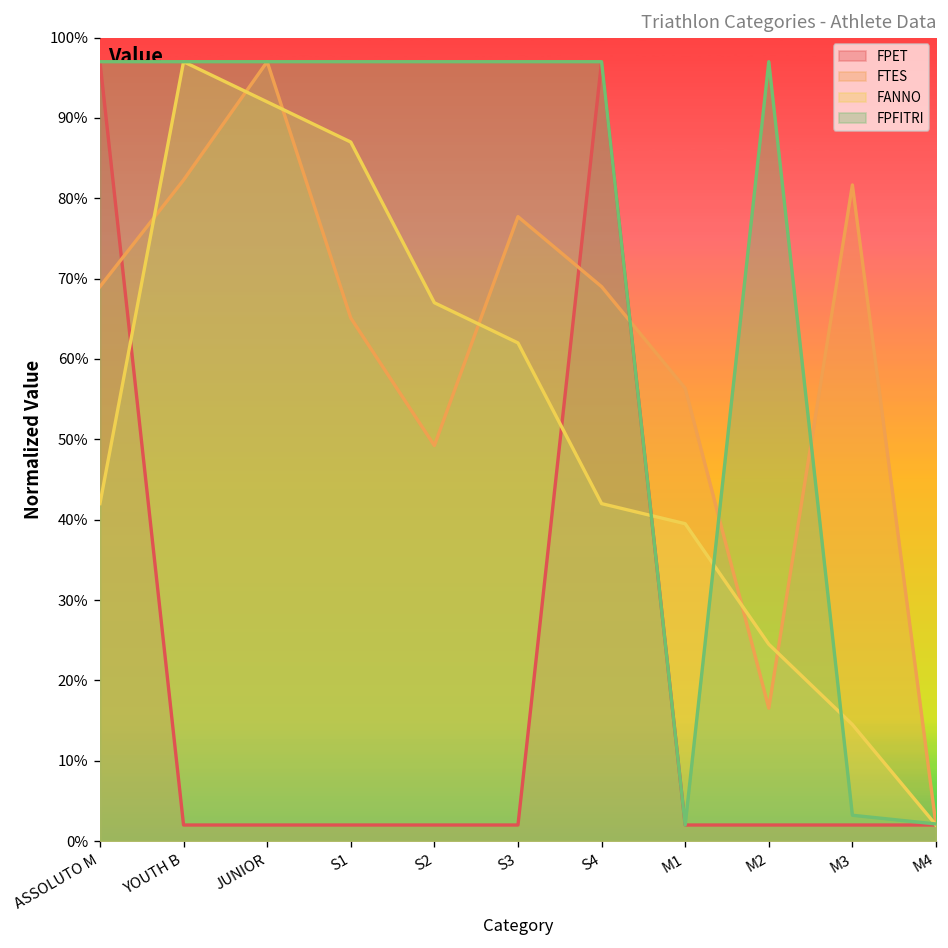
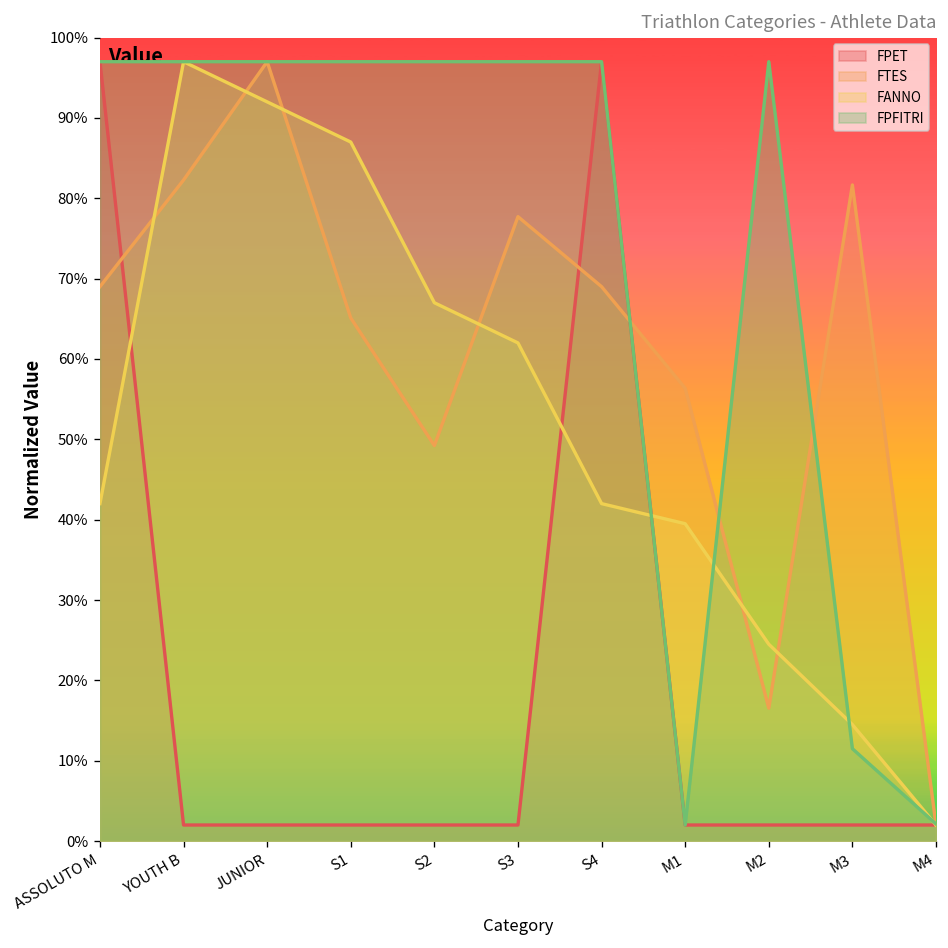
FPFITRI, M3: 3% -> 11%
